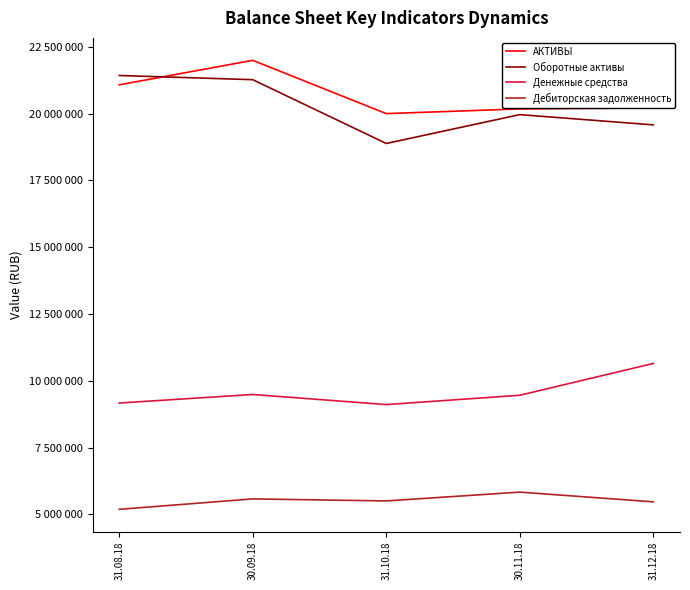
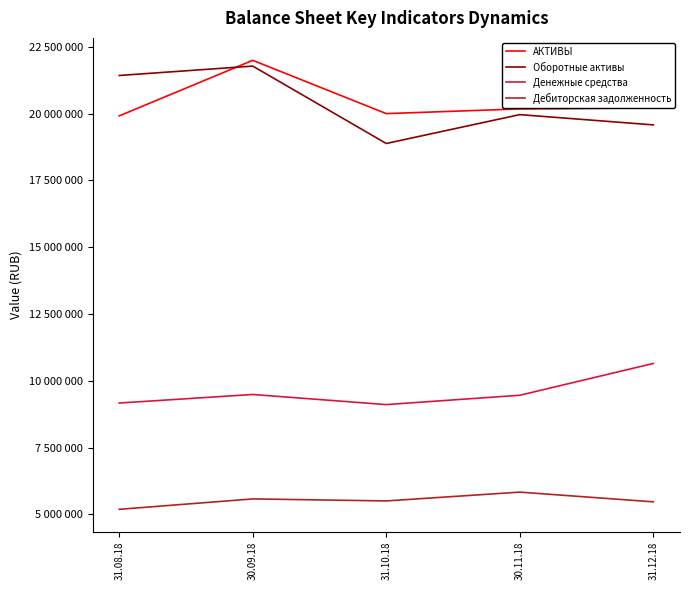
АКТИВЫ, 31.08.18: 21100000 -> 19900000
Оборотные активы, 30.09.18: 21300000 -> 21800000
